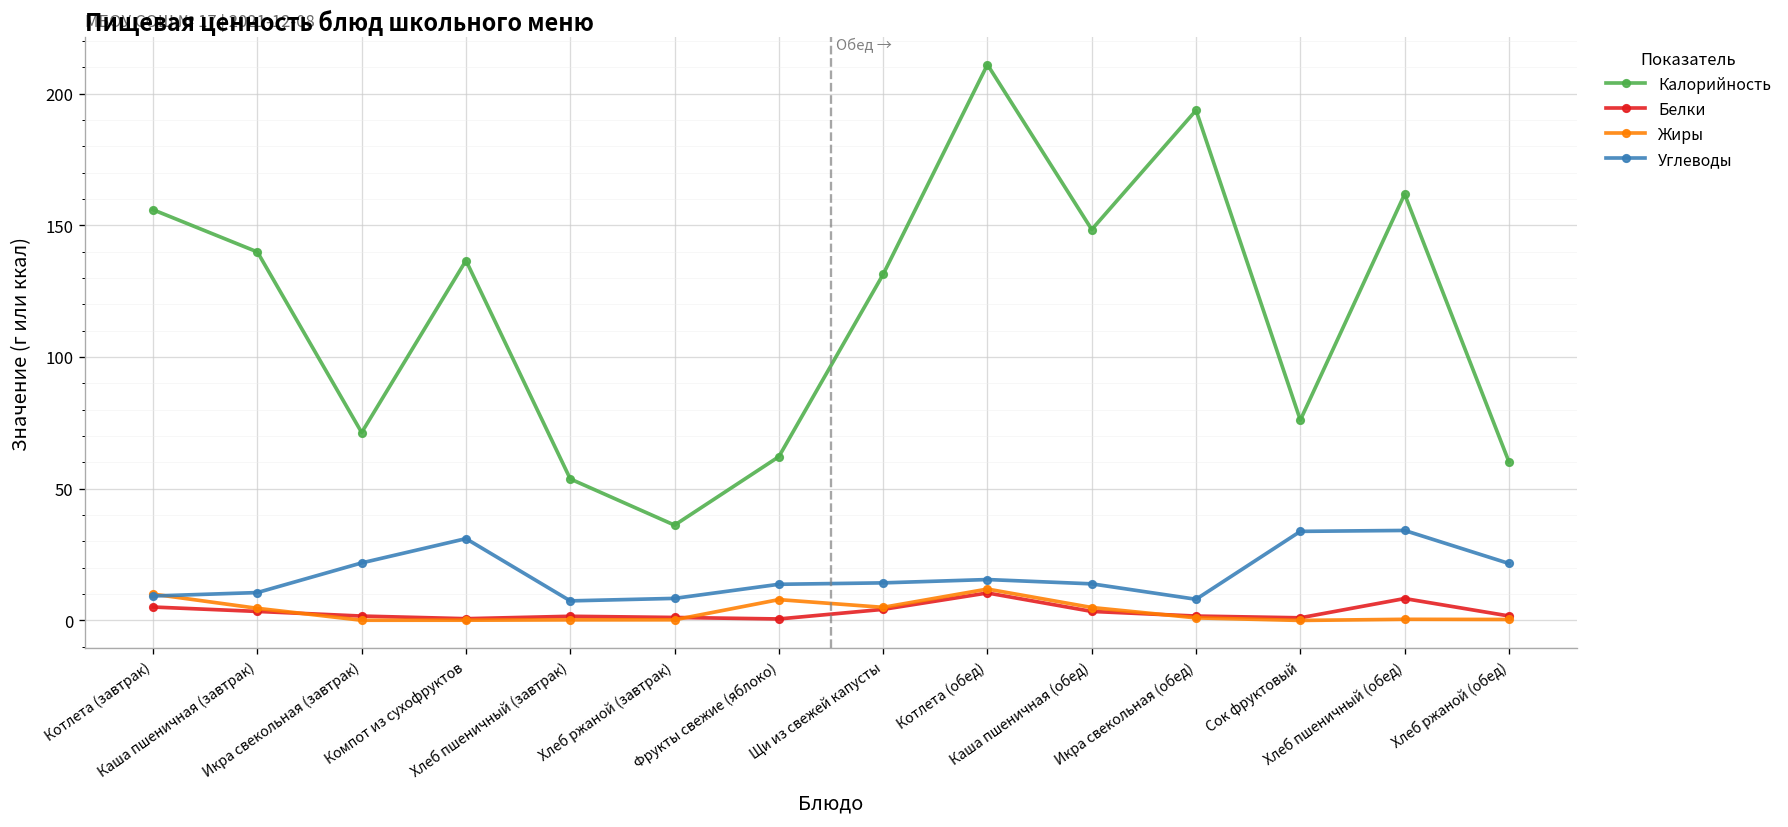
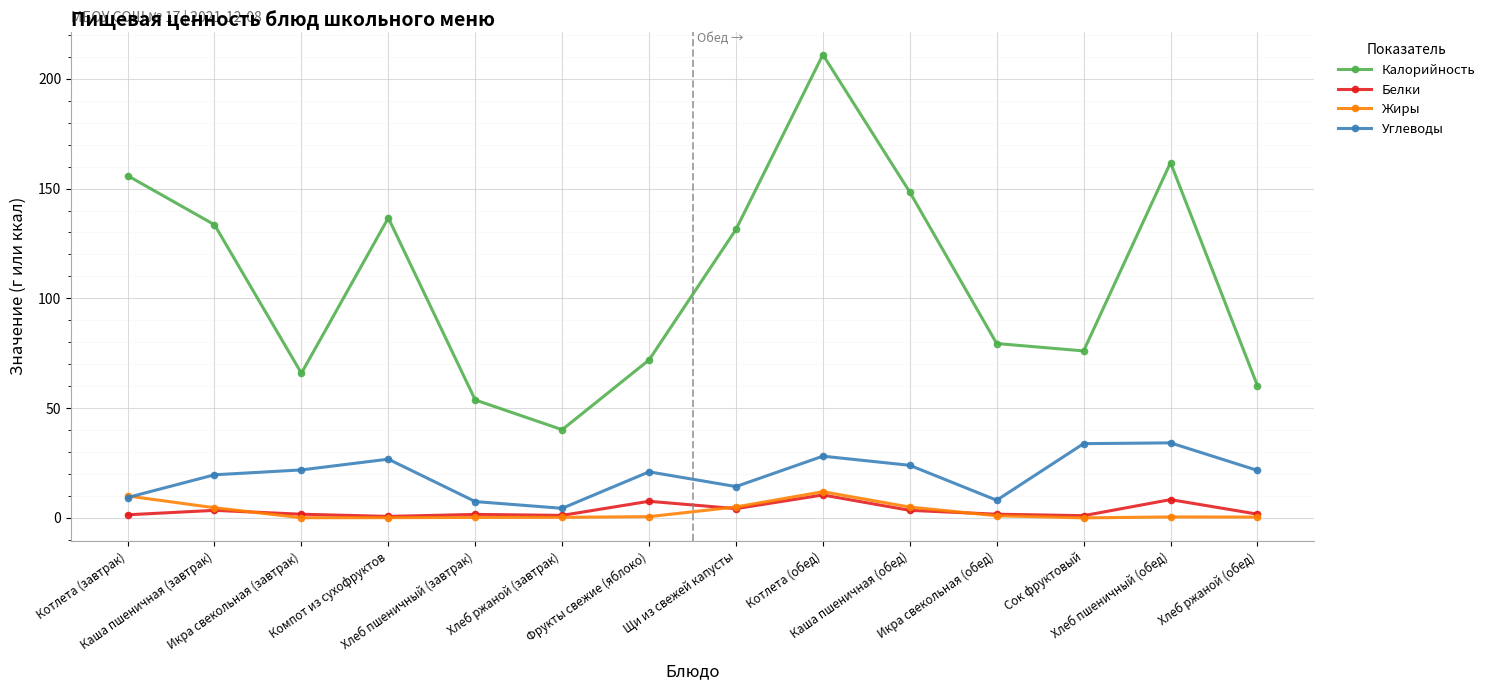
Белки, Котлета (завтрак): 5 -> 1
Калорийность, Каша пшеничная (завтрак): 140 -> 134
Углеводы, Каша пшеничная (завтрак): 11 -> 20
Калорийность, Икра свекольная (завтрак): 71 -> 66
Углеводы, Компот из сухофруктов: 31 -> 27
Калорийность, Хлеб ржаной (завтрак): 36 -> 40
Углеводы, Хлеб ржаной (завтрак): 8 -> 4
Калорийность, Фрукты свежие (яблоко): 62 -> 72
Белки, Фрукты свежие (яблоко): 1 -> 8
Жиры, Фрукты свежие (яблоко): 8 -> 1
Углеводы, Фрукты свежие (яблоко): 14 -> 21
Углеводы, Котлета (обед): 16 -> 28
Углеводы, Каша пшеничная (обед): 14 -> 24
Калорийность, Икра свекольная (обед): 194 -> 79
